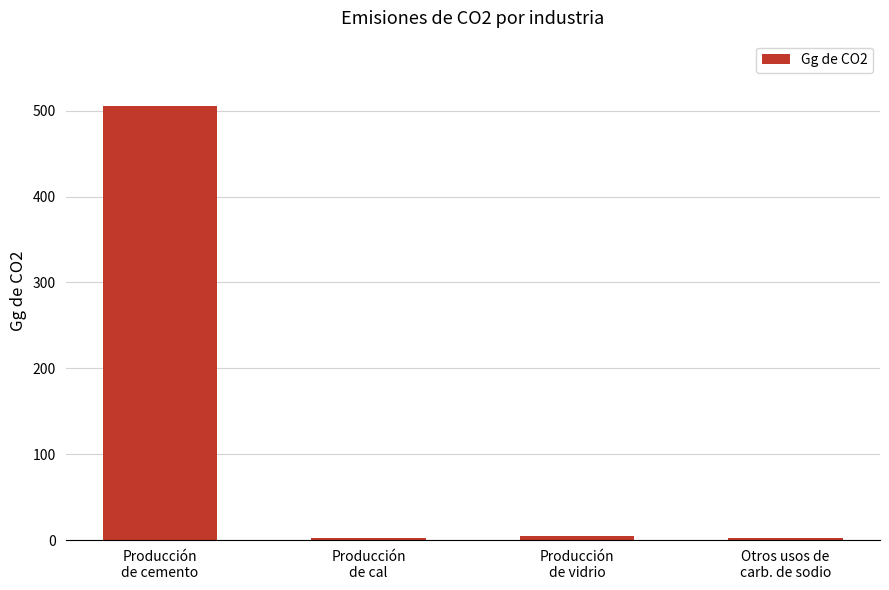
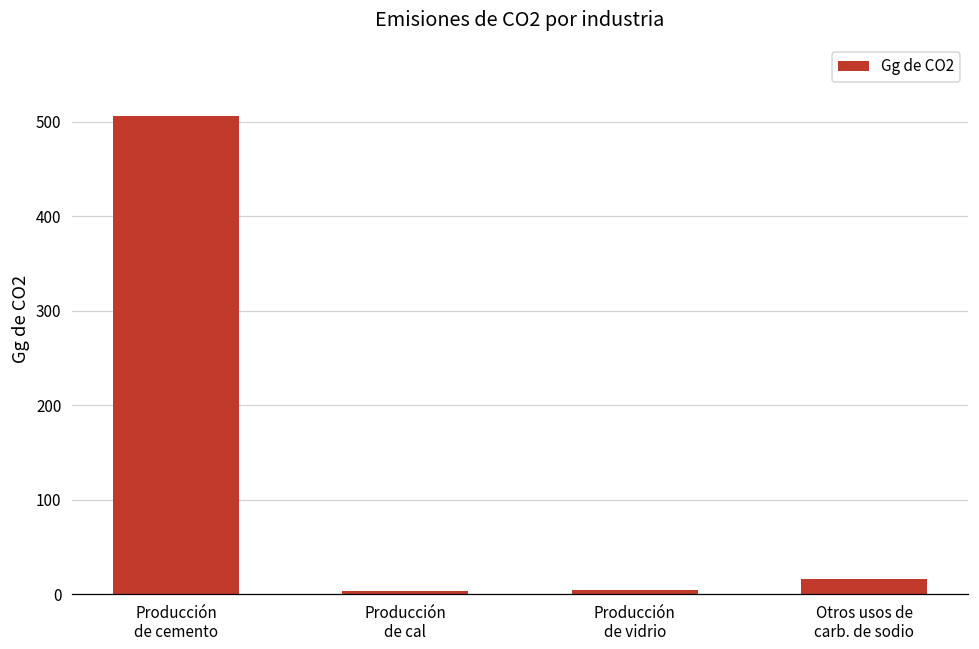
Otros usos de carb. de sodio: 0 -> 20
